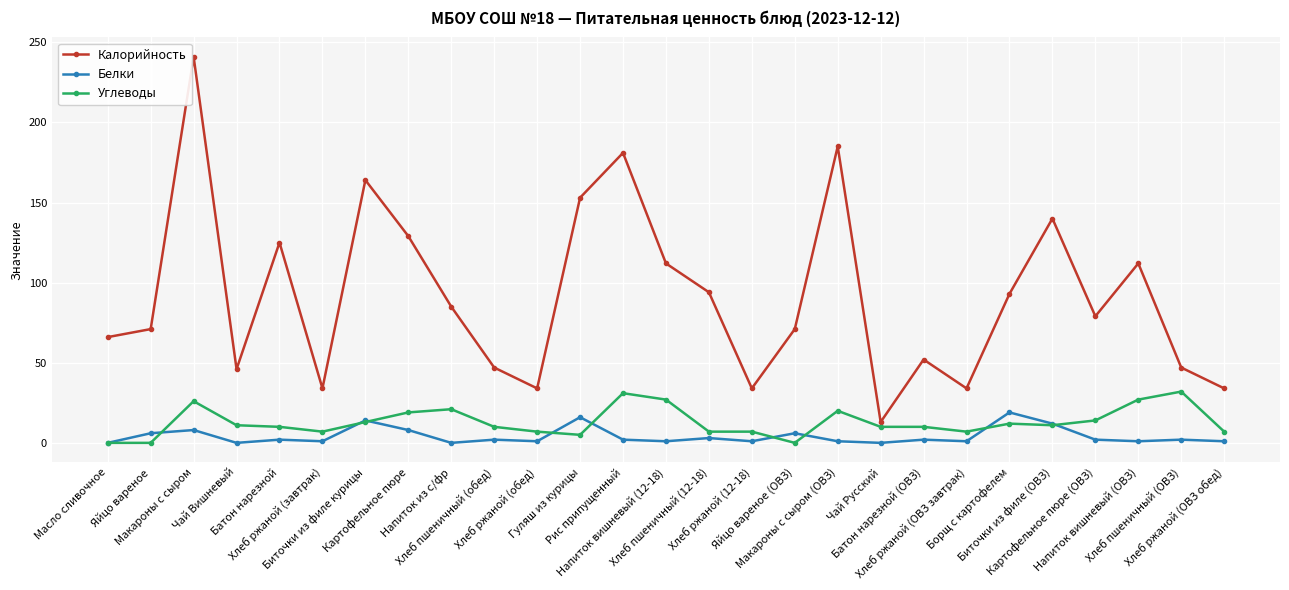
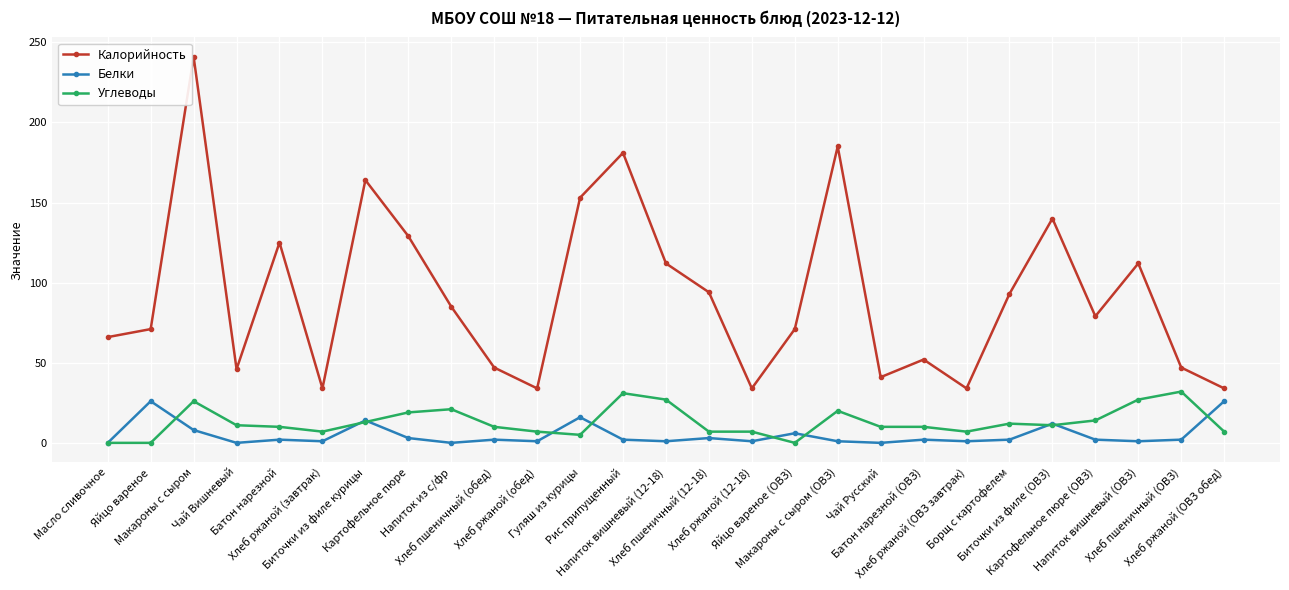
Белки, Яйцо вареное: 6 -> 26
Белки, Картофельное пюре: 8 -> 3
Калорийность, Чай Русский: 13 -> 41
Белки, Борщ с картофелем: 19 -> 2
Белки, Хлеб ржаной (ОВЗ обед): 1 -> 26
